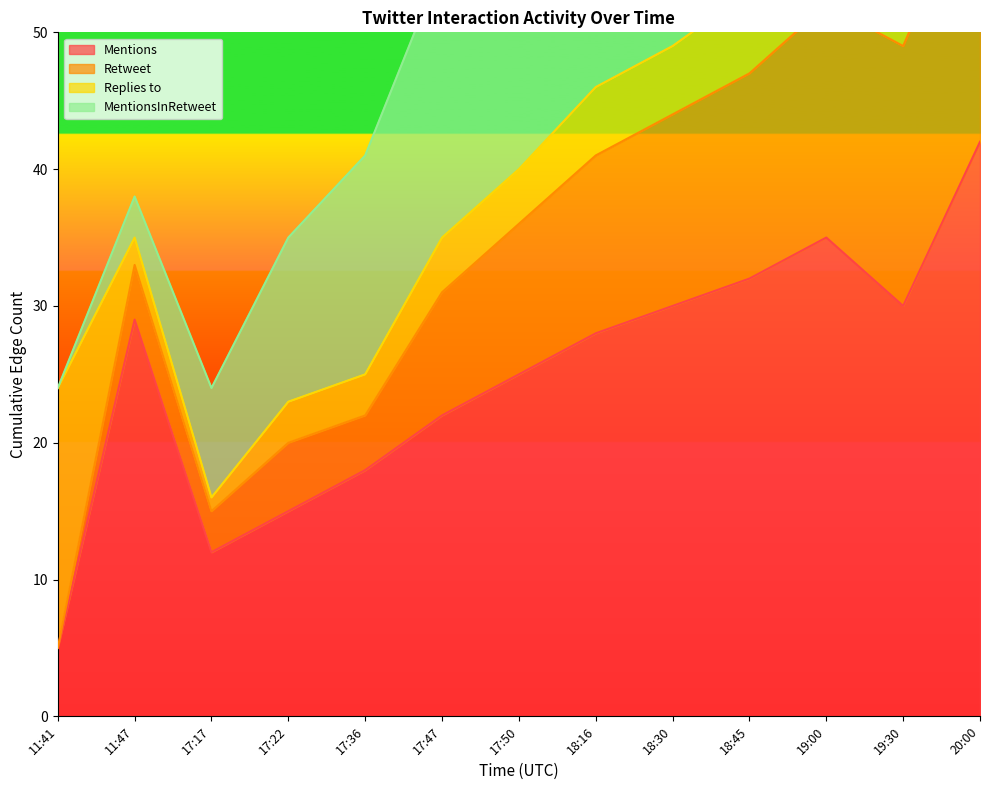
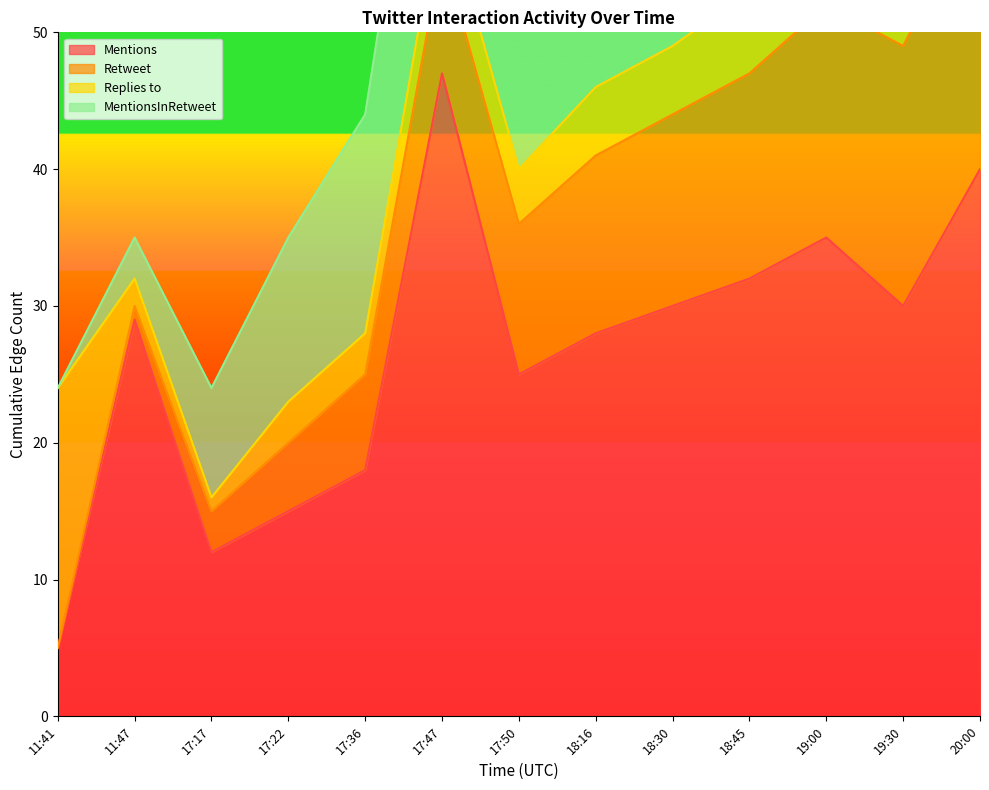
Retweet, 11:47: 4 -> 1
Retweet, 17:36: 4 -> 7
Mentions, 17:47: 22 -> 47
Mentions, 20:00: 42 -> 40
